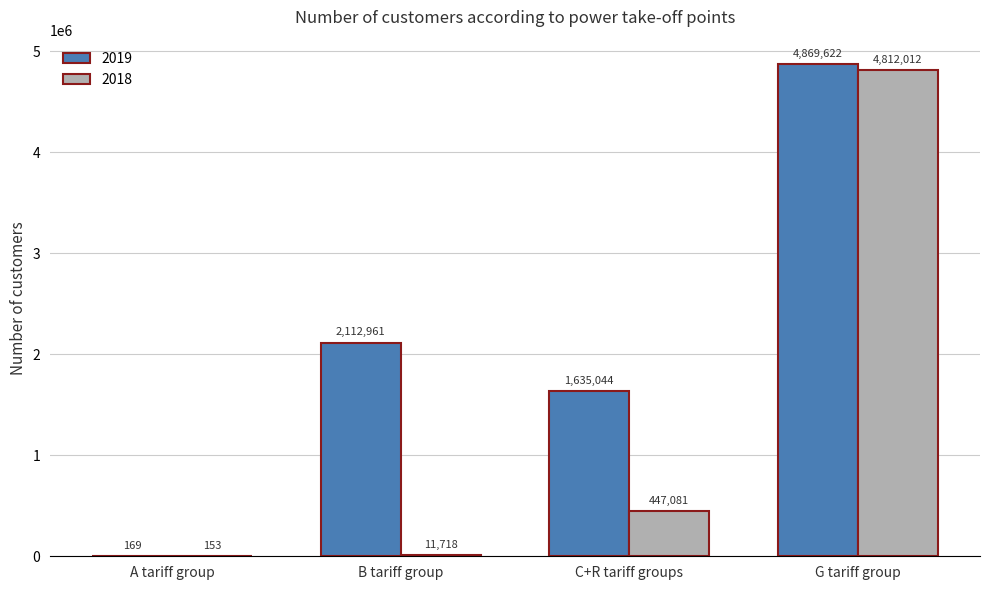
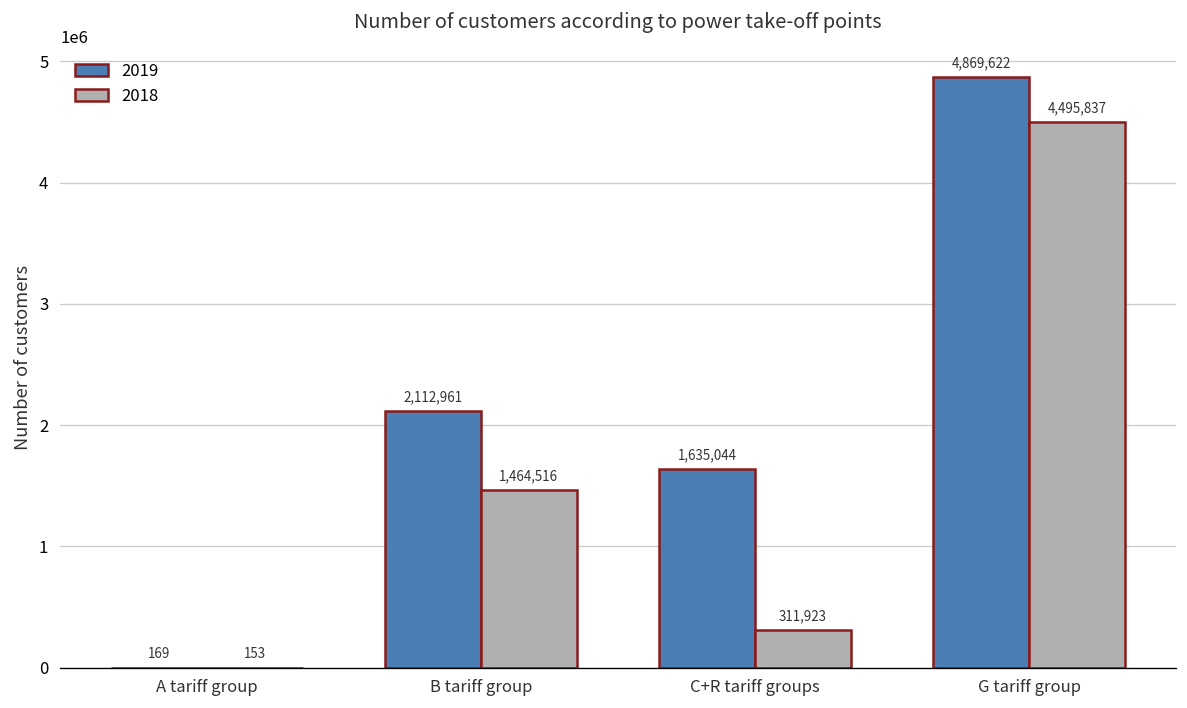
2018, B tariff group: 11,718 -> 1,464,516
2018, C+R tariff groups: 447,081 -> 311,923
2018, G tariff group: 4,812,012 -> 4,495,837
